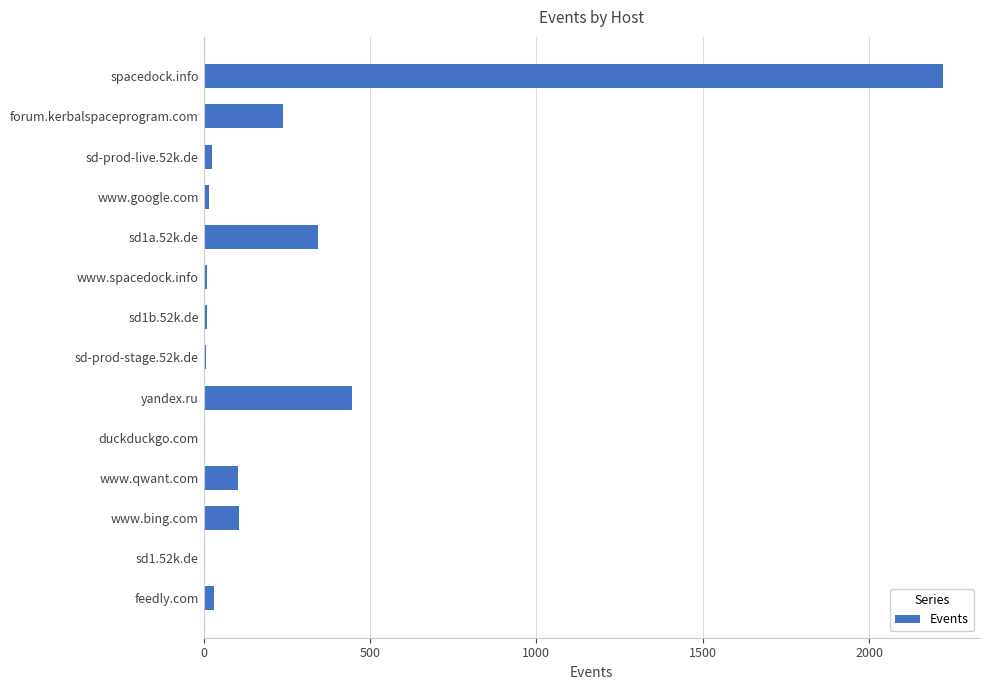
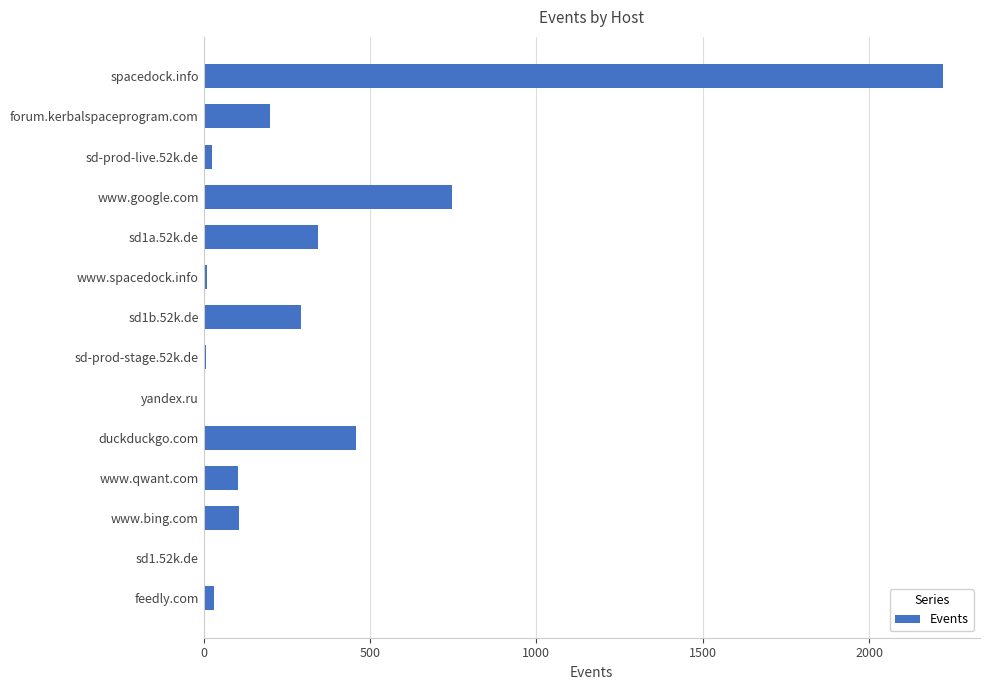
forum.kerbalspaceprogram.com: 240 -> 200
www.google.com: 20 -> 750
sd1b.52k.de: 10 -> 290
yandex.ru: 450 -> 0
duckduckgo.com: 0 -> 460
